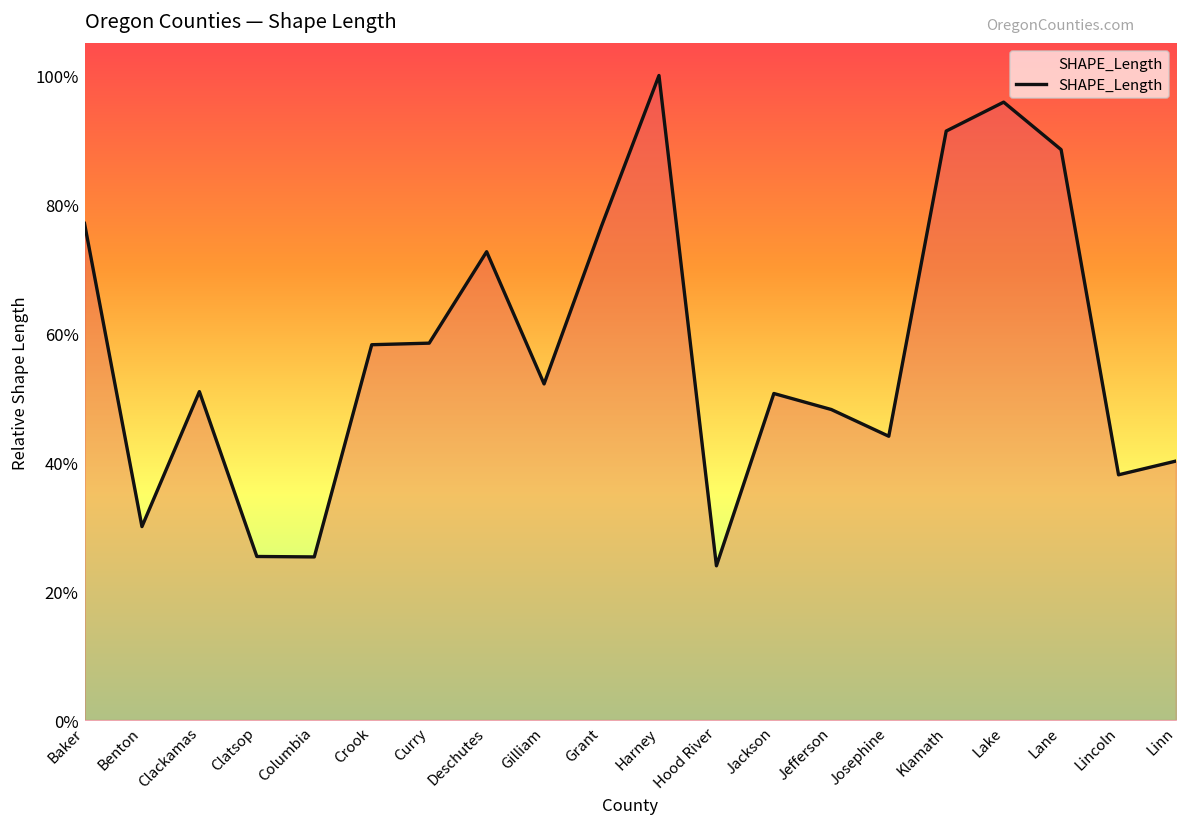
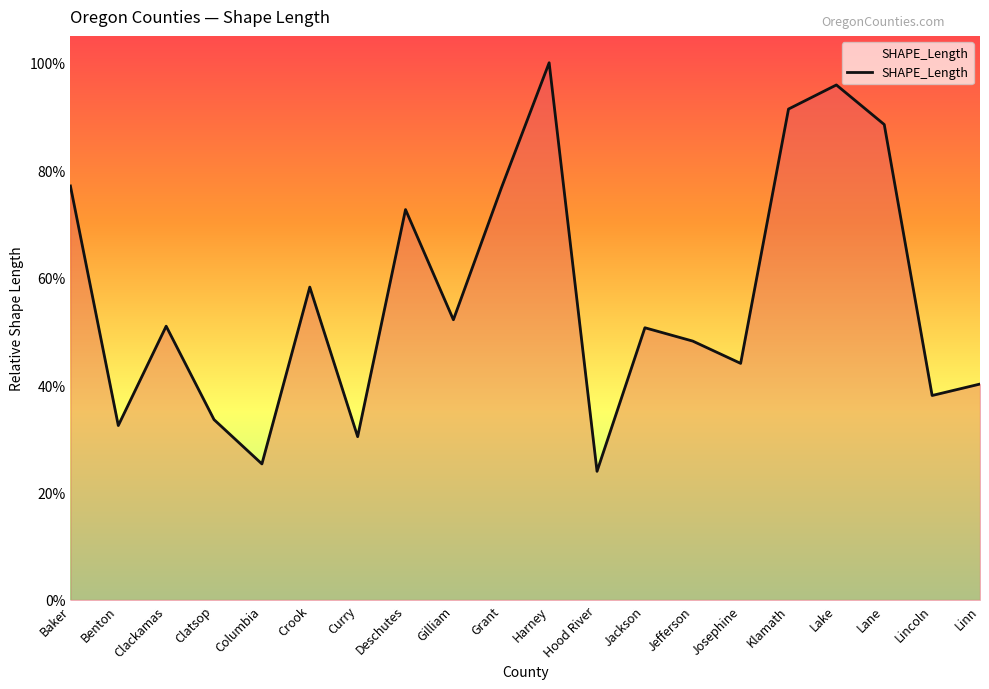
Benton: 30% -> 32%
Clatsop: 25% -> 34%
Curry: 58% -> 30%
